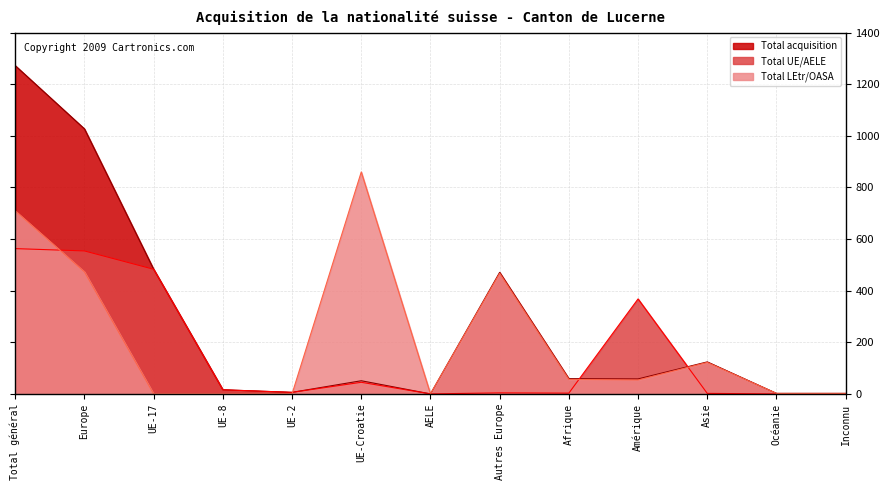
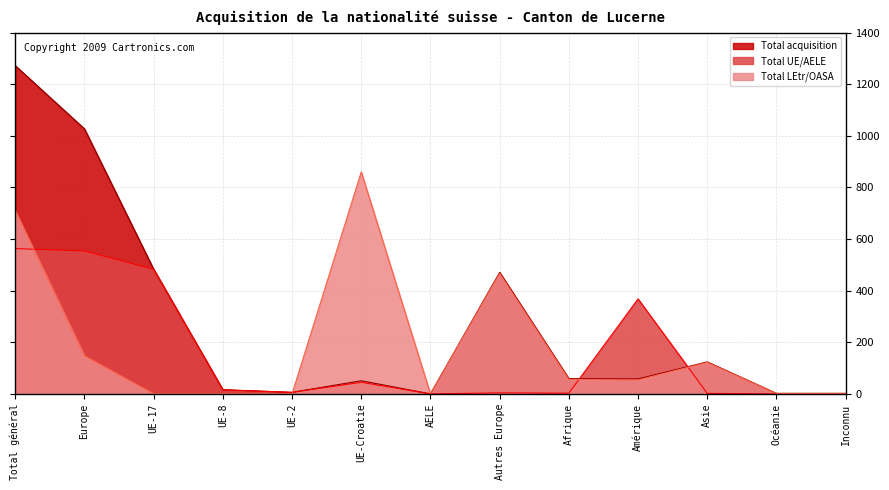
Total LEtr/OASA, Europe: 470 -> 150
